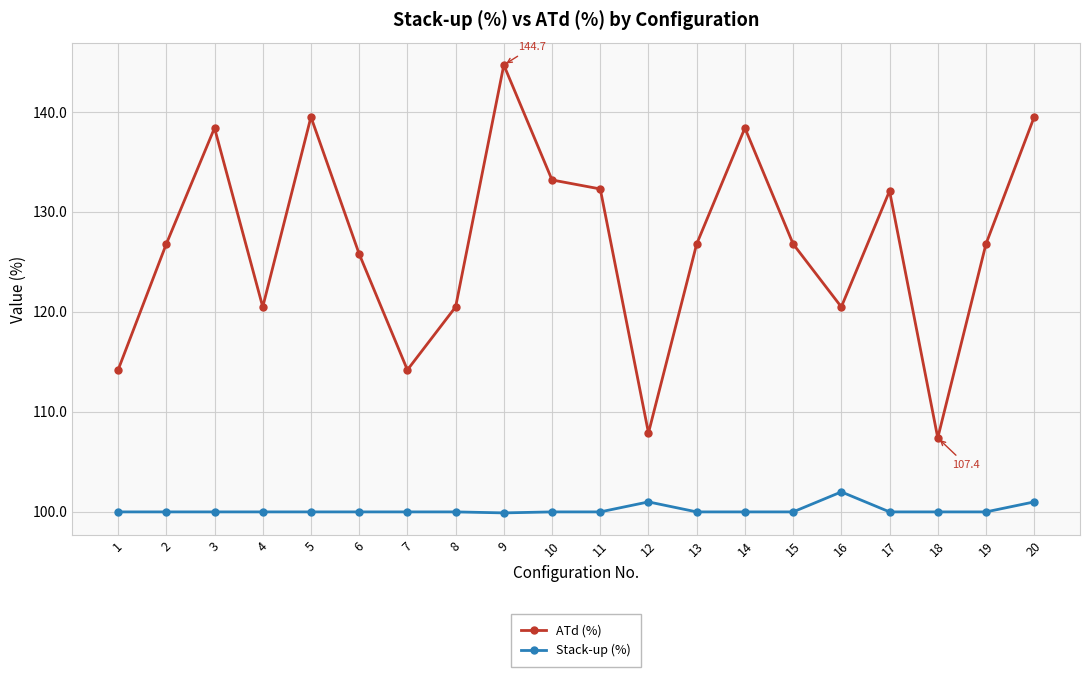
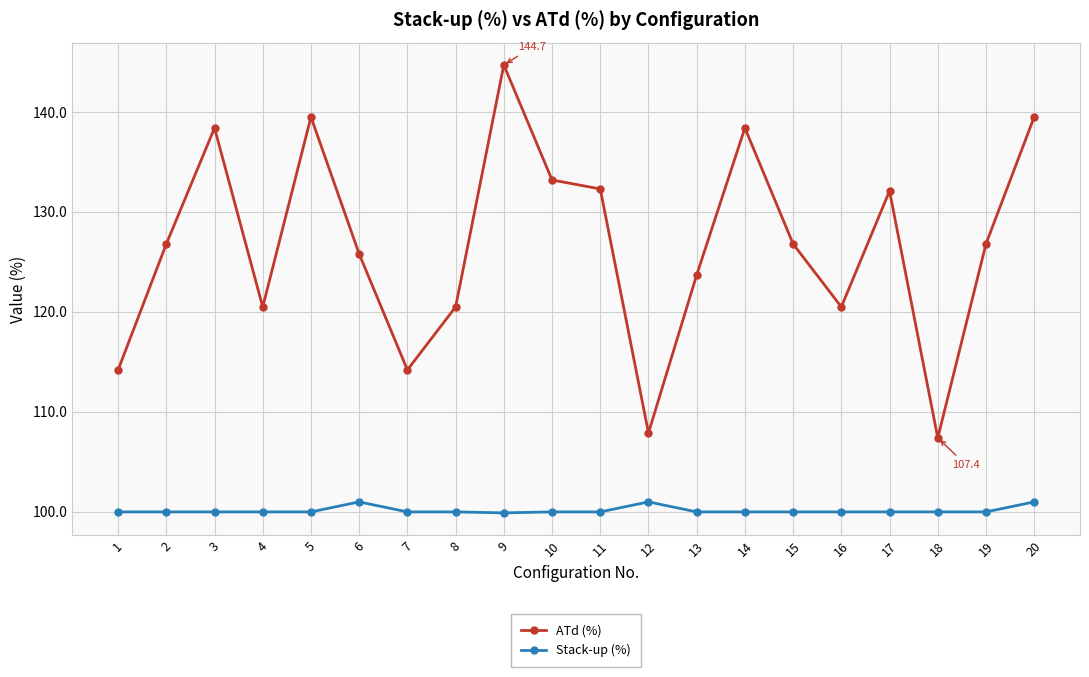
Stack-up (%), 6: 100 -> 101
ATd (%), 13: 127 -> 124
Stack-up (%), 16: 102 -> 100
